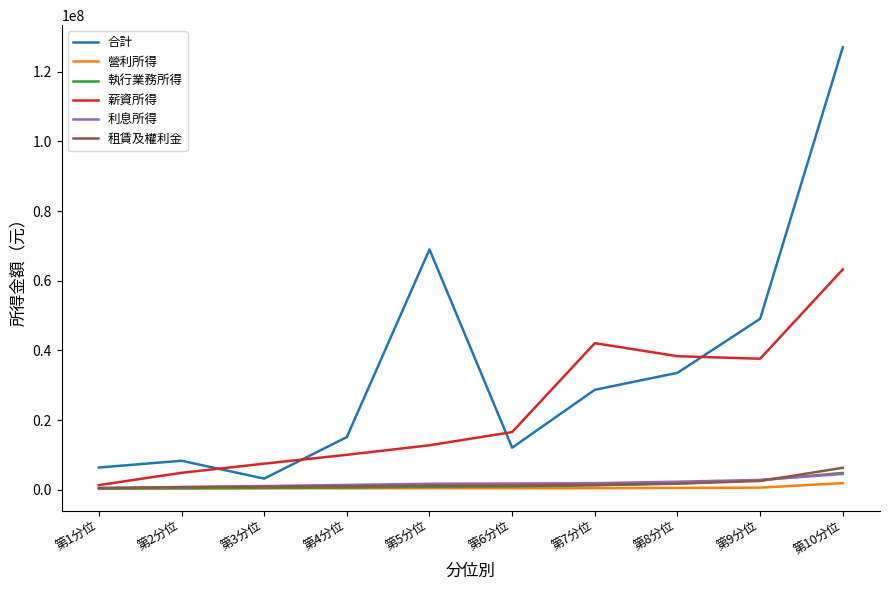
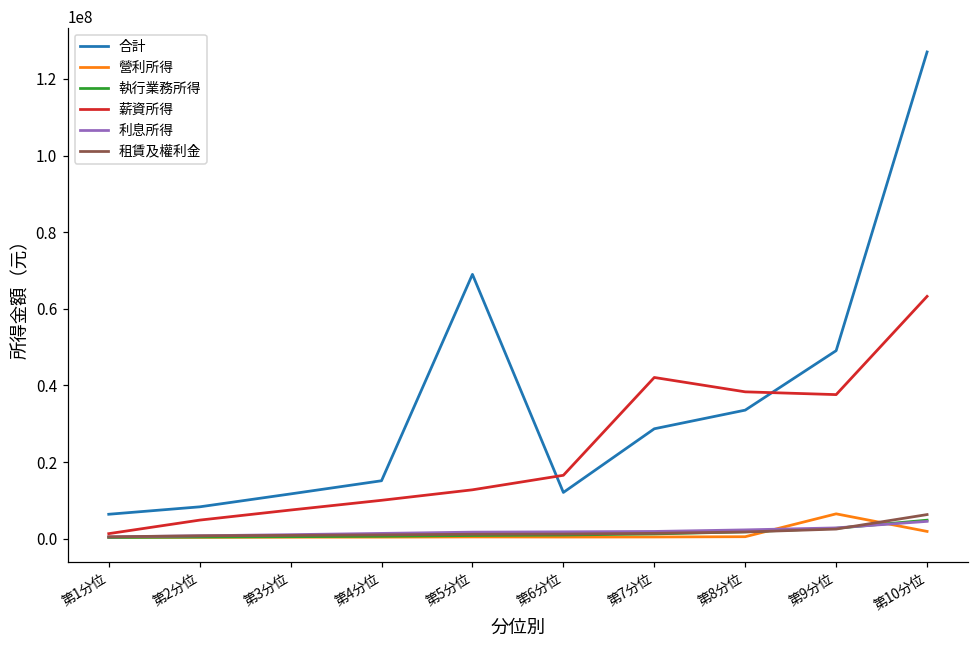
合計, 第3分位: 3000000 -> 12000000
營利所得, 第9分位: 1000000 -> 6000000
